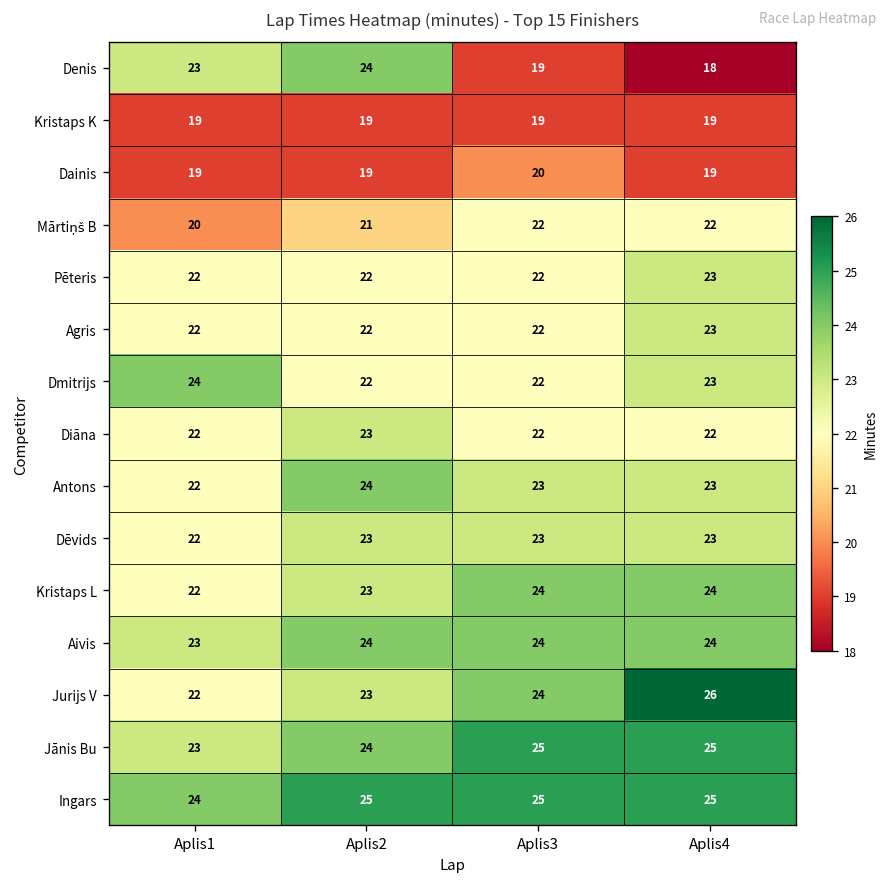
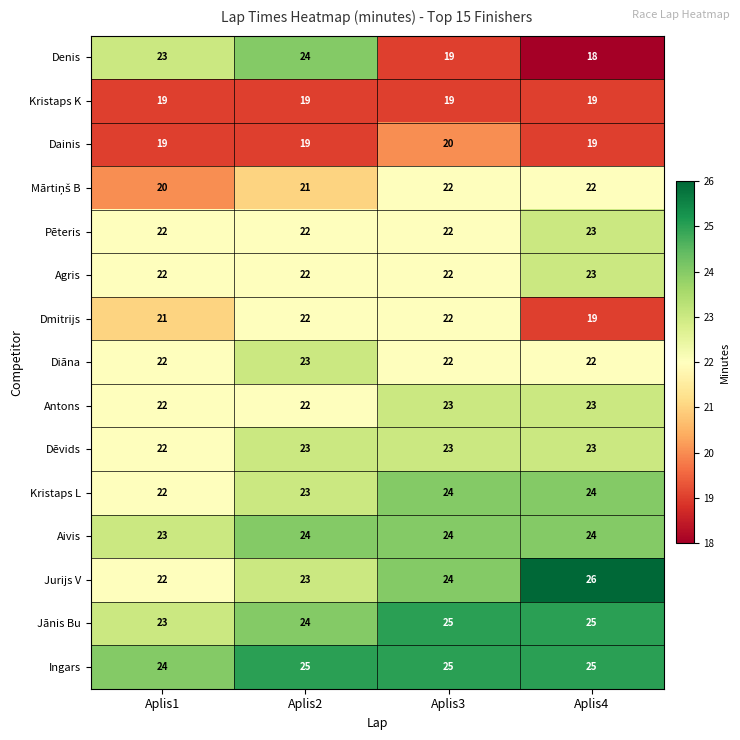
Dmitrijs, Aplis1: 24 -> 21
Dmitrijs, Aplis4: 23 -> 19
Antons, Aplis2: 24 -> 22
